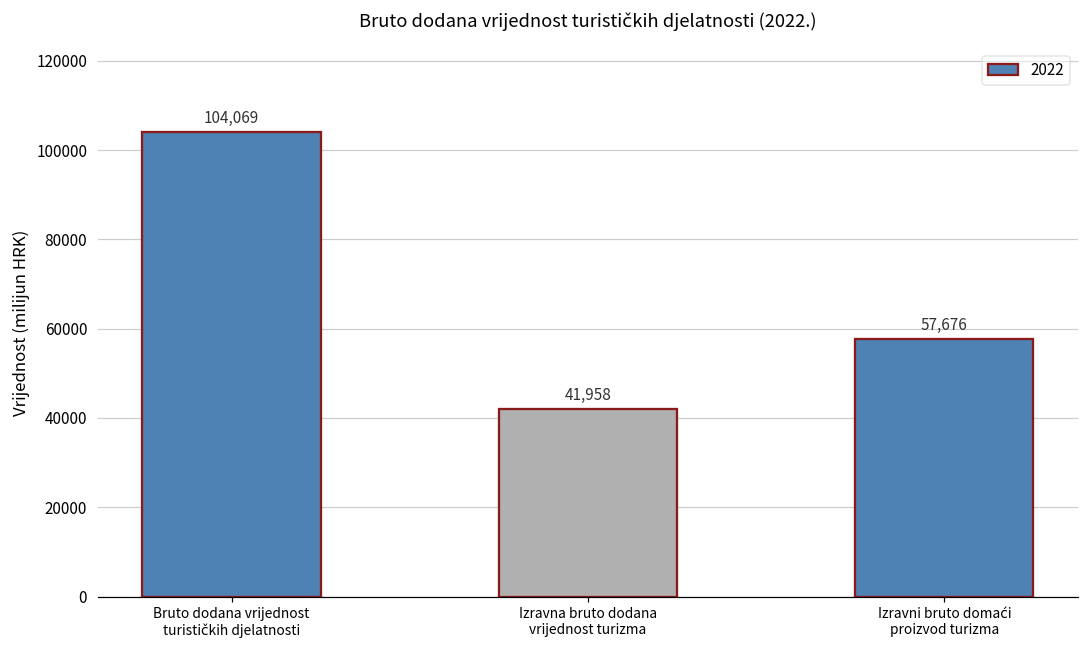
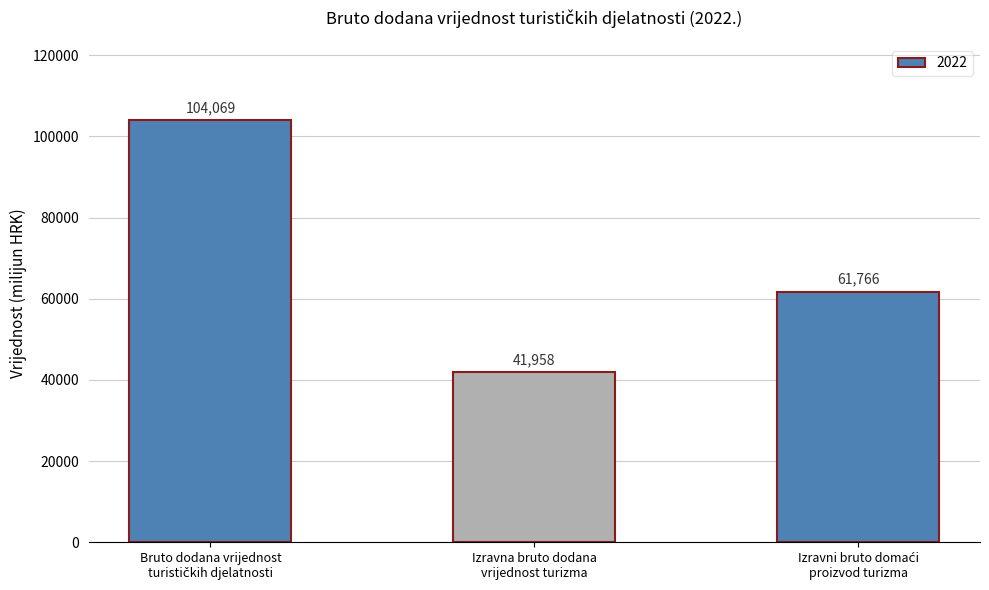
Izravni bruto domaći proizvod turizma: 57,676 -> 61,766
